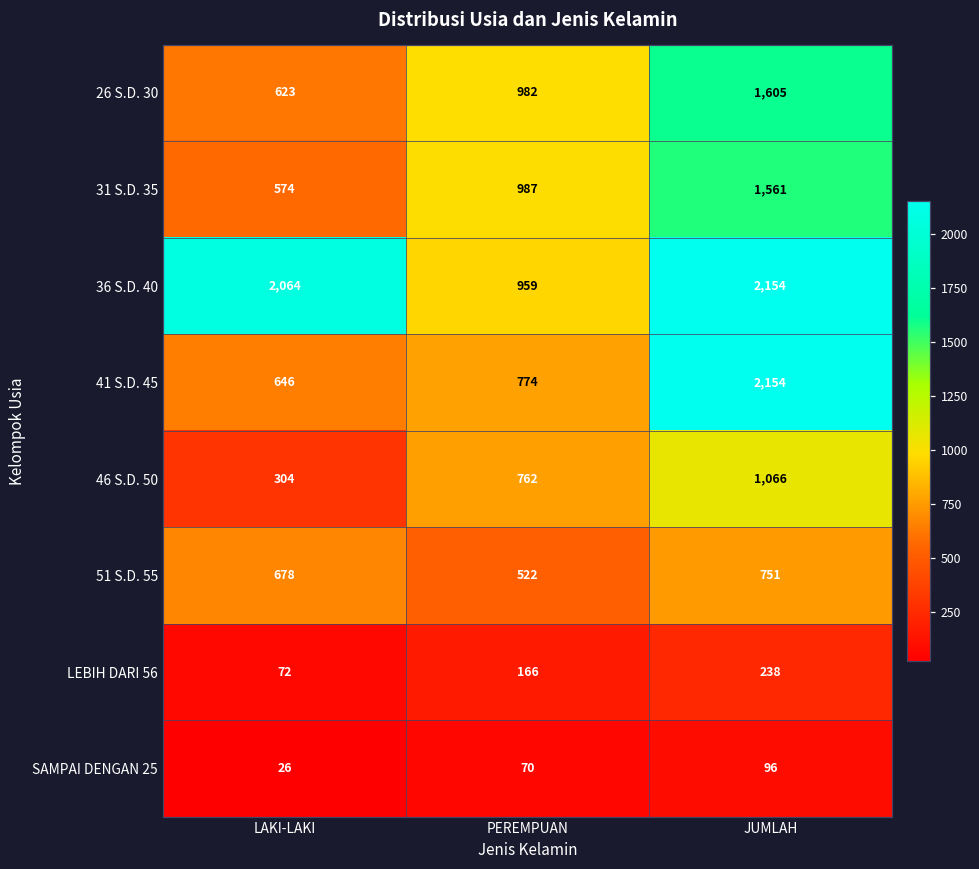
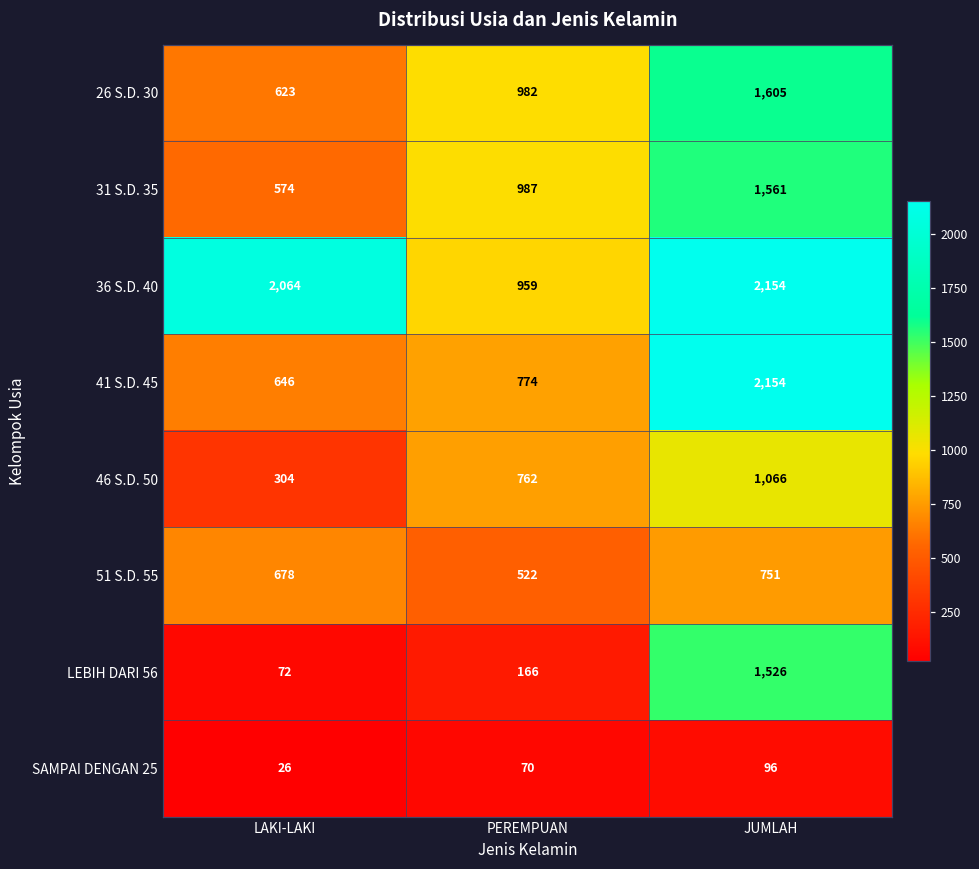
LEBIH DARI 56, JUMLAH: 238 -> 1,526
